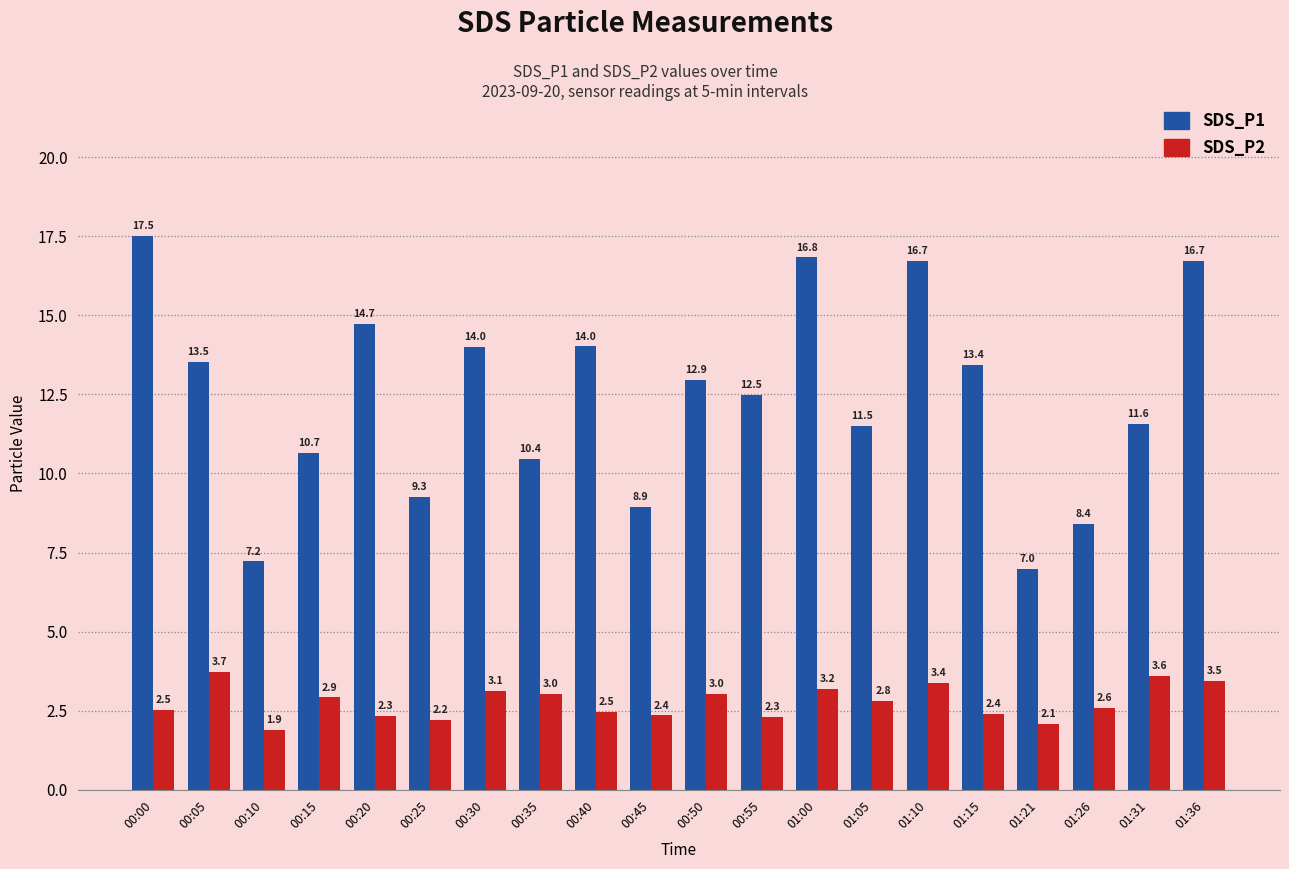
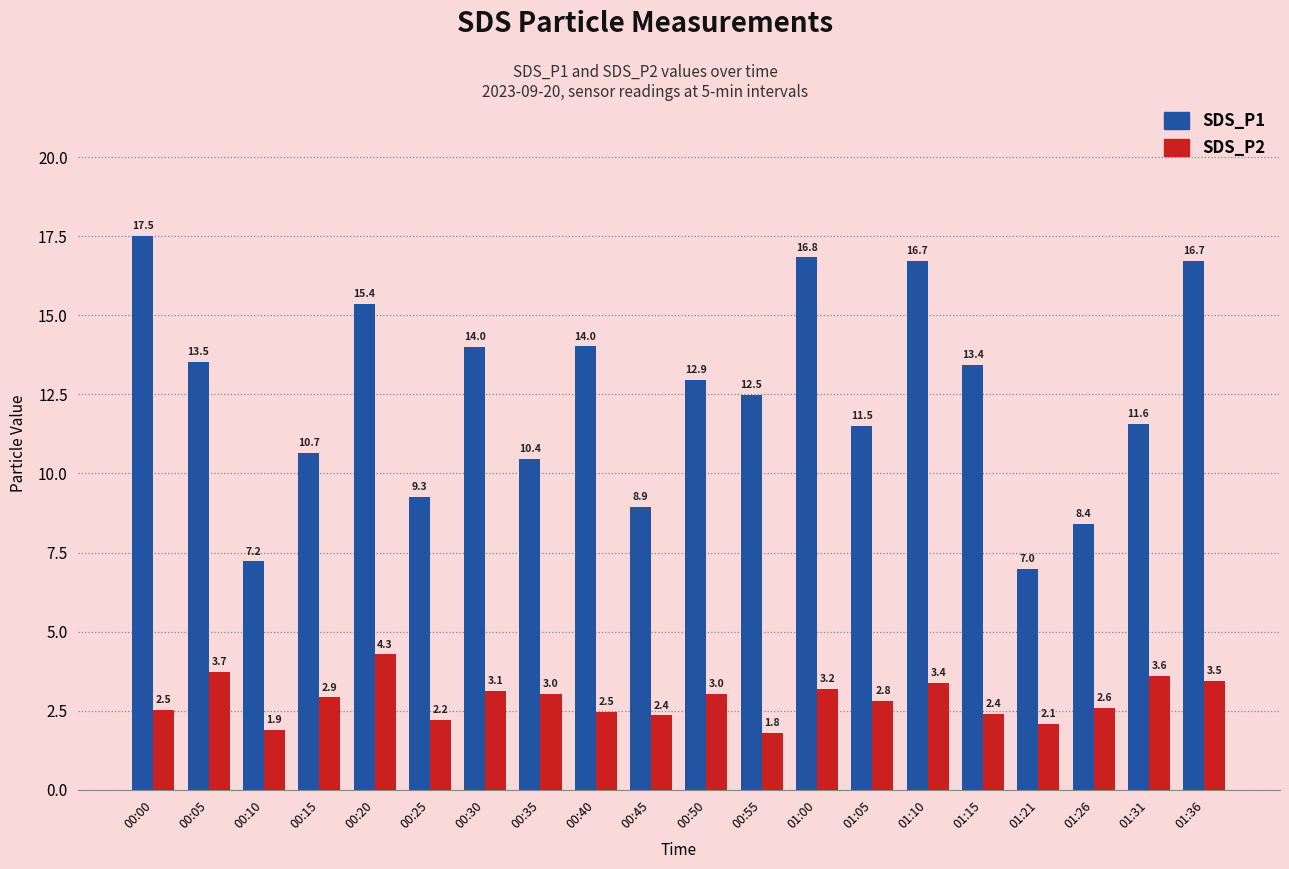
SDS_P1, 00:20: 14.7 -> 15.4
SDS_P2, 00:20: 2.3 -> 4.3
SDS_P2, 00:55: 2.3 -> 1.8
